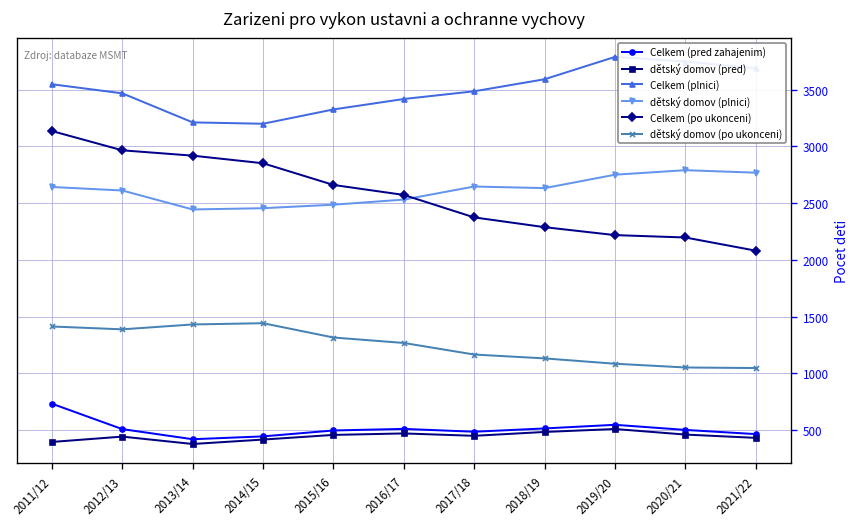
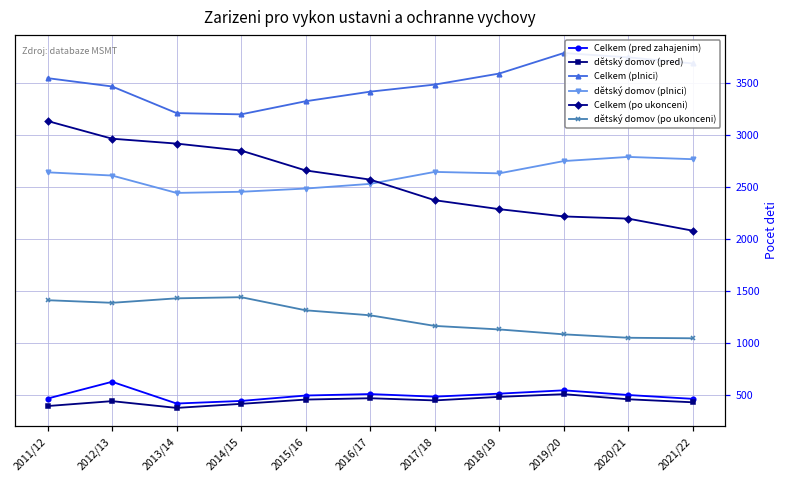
Celkem (pred zahajenim), 2011/12: 700 -> 500
Celkem (pred zahajenim), 2012/13: 500 -> 600
